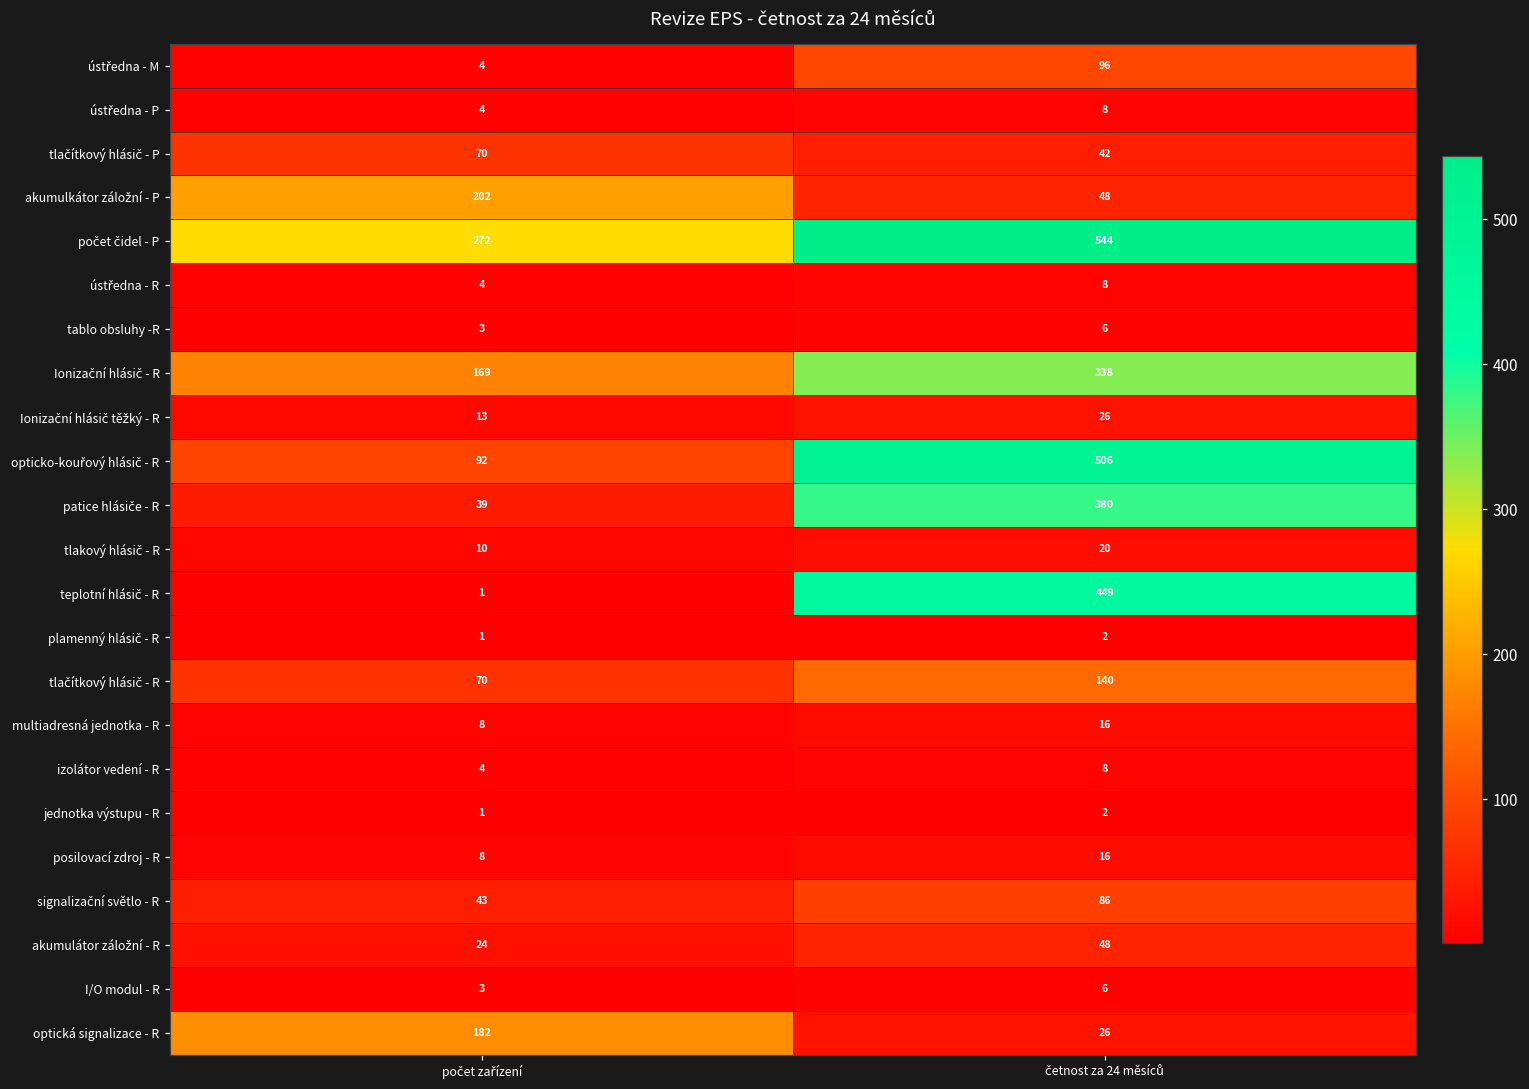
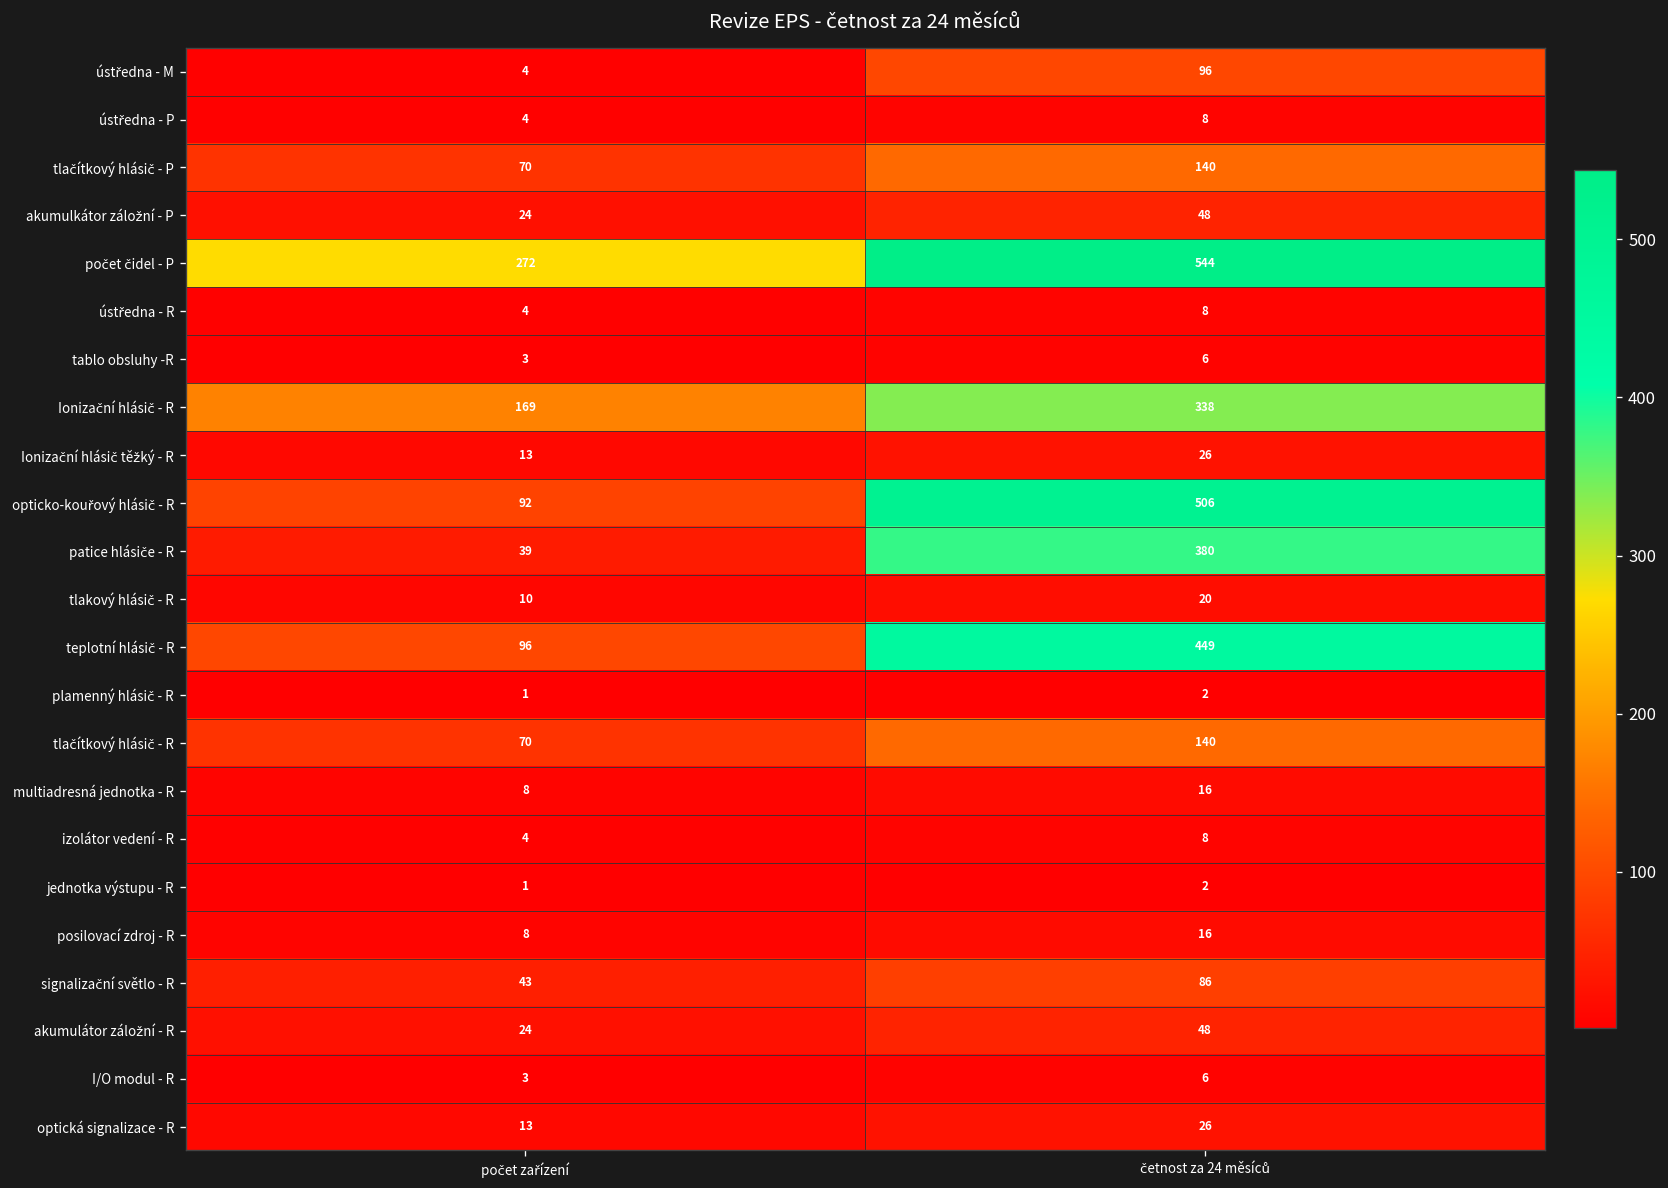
tlačítkový hlásič - P, četnost za 24 měsíců: 42 -> 140
akumulkátor záložní - P, počet zařízení: 202 -> 24
teplotní hlásič - R, počet zařízení: 1 -> 96
optická signalizace - R, počet zařízení: 182 -> 13
